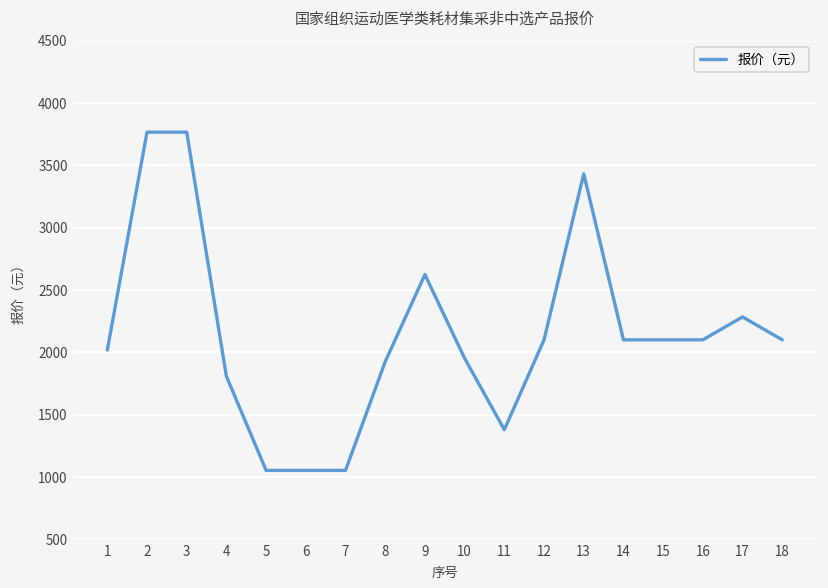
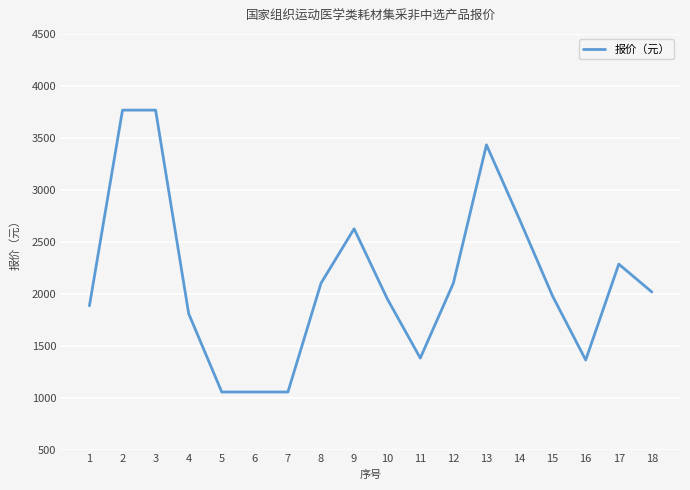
1: 2020 -> 1880
8: 1930 -> 2100
14: 2100 -> 2710
15: 2100 -> 1980
16: 2100 -> 1360
18: 2100 -> 2020
